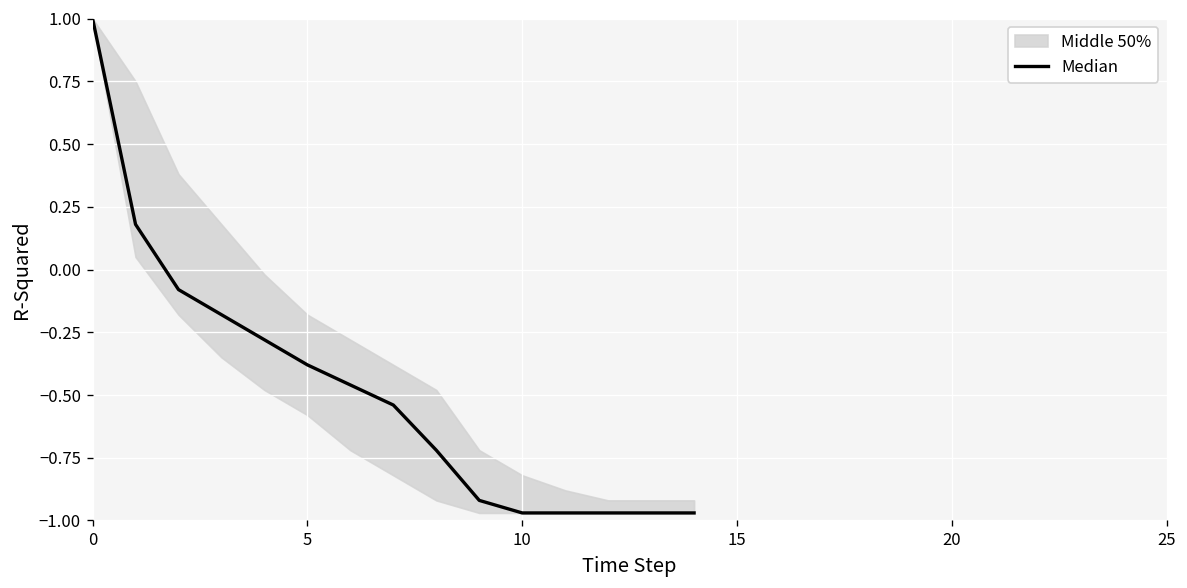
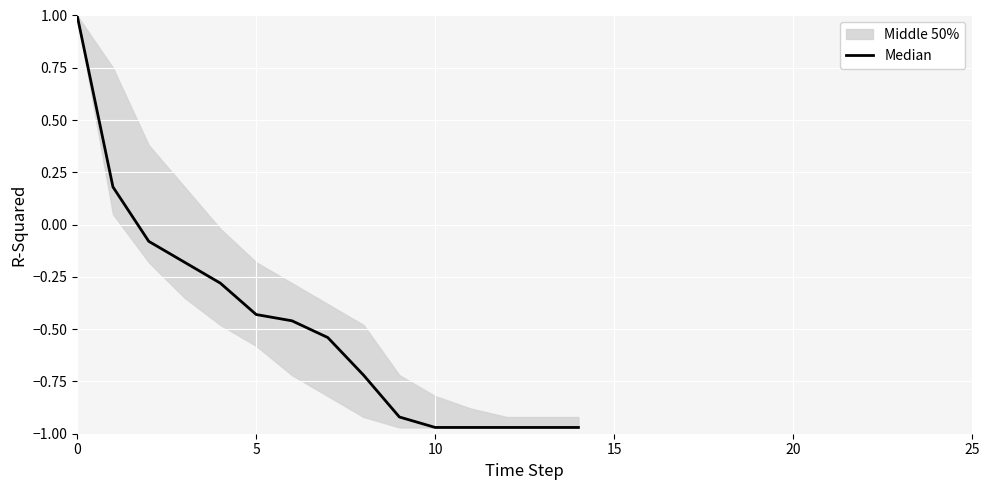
Median, 5: -0.38 -> -0.43
